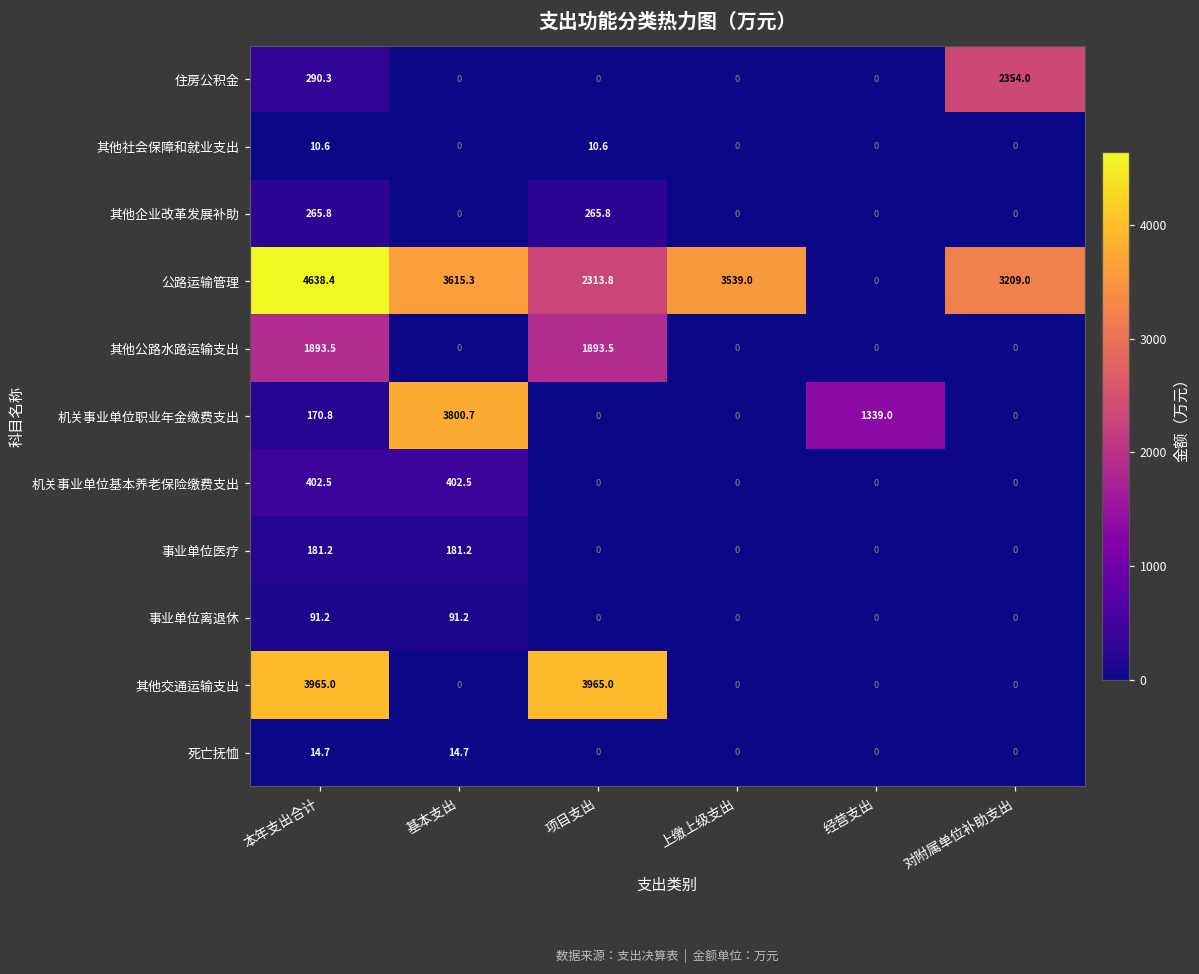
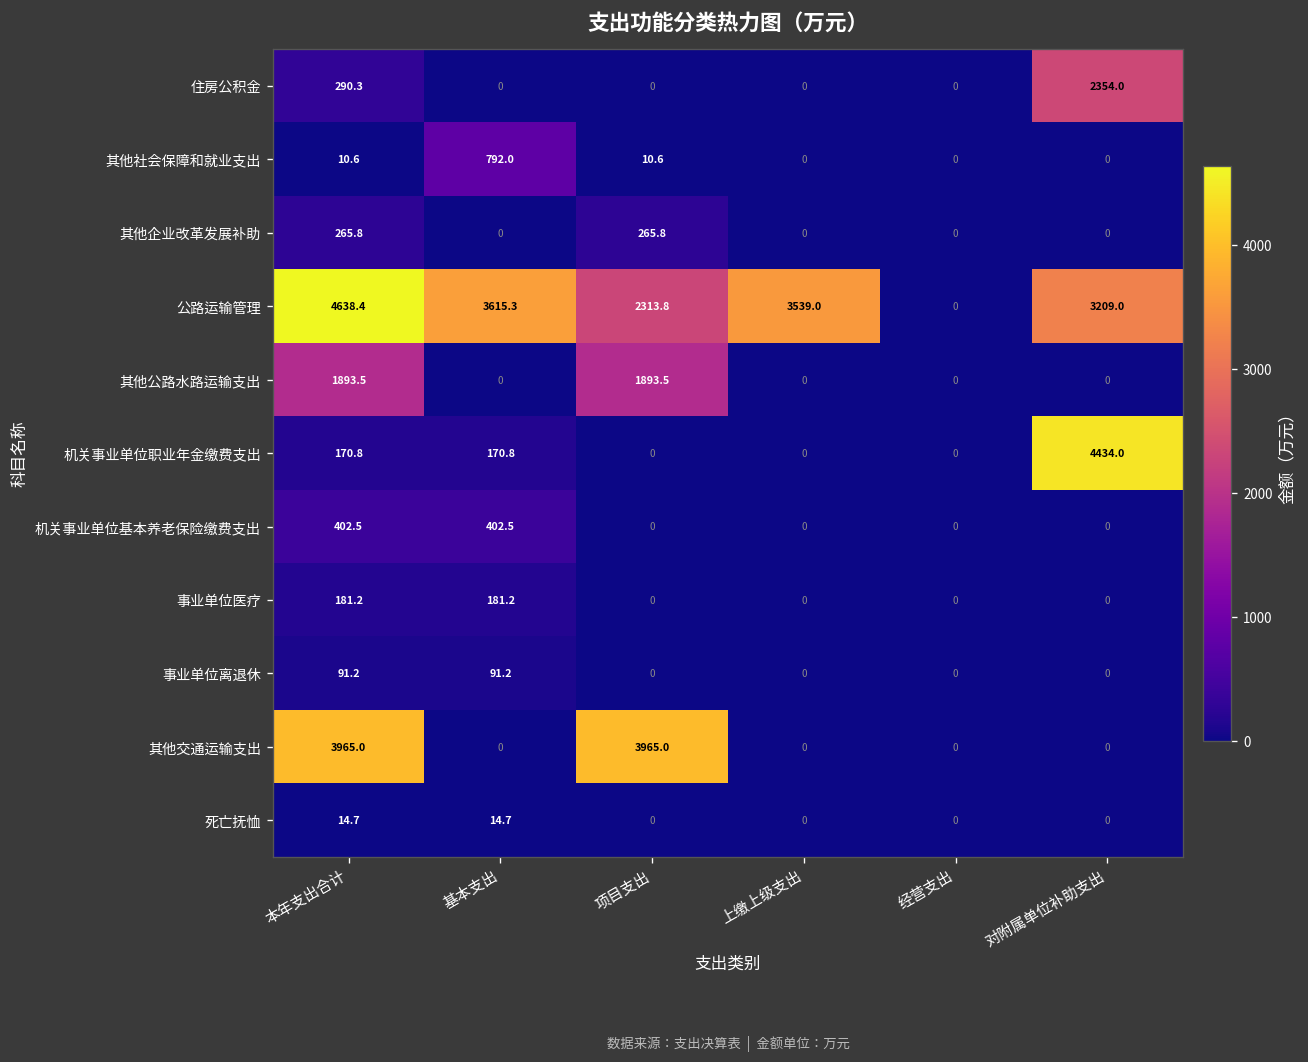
其他社会保障和就业支出, 基本支出: 0 -> 792.0
机关事业单位职业年金缴费支出, 基本支出: 3800.7 -> 170.8
机关事业单位职业年金缴费支出, 经营支出: 1339.0 -> 0
机关事业单位职业年金缴费支出, 对附属单位补助支出: 0 -> 4434.0
